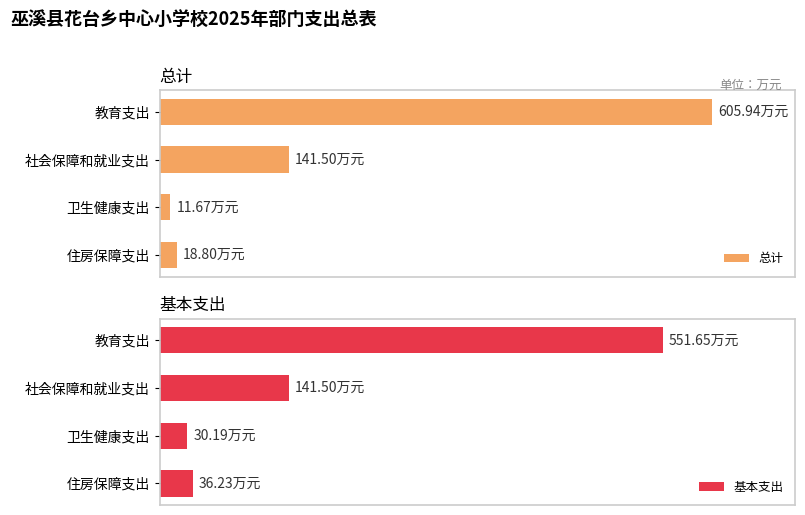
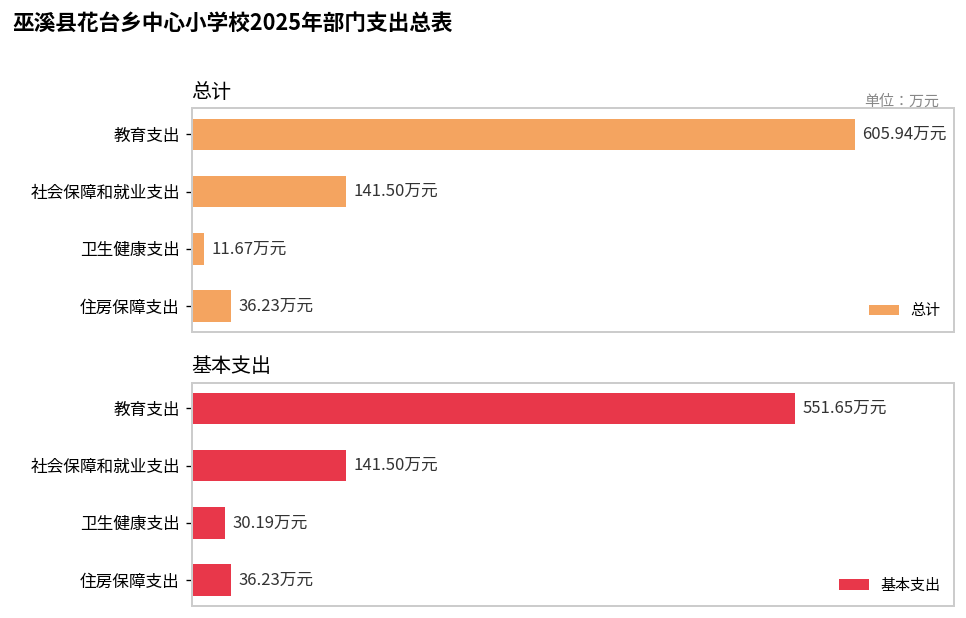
总计, 住房保障支出: 18.80 -> 36.23
